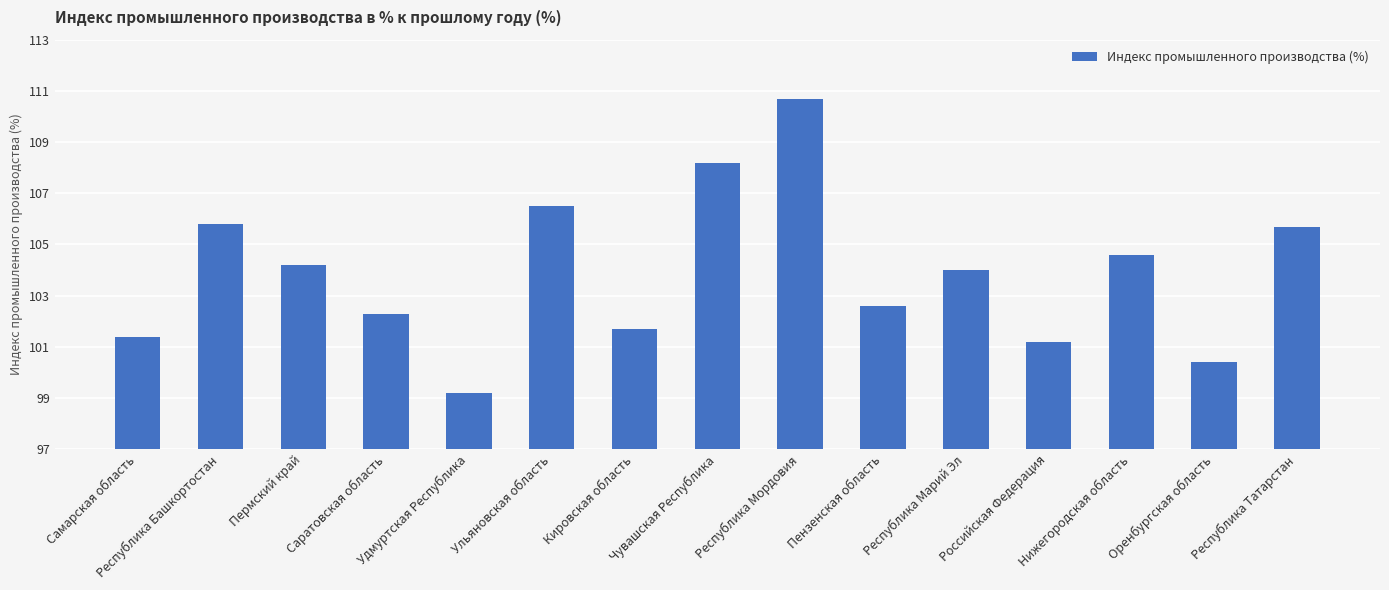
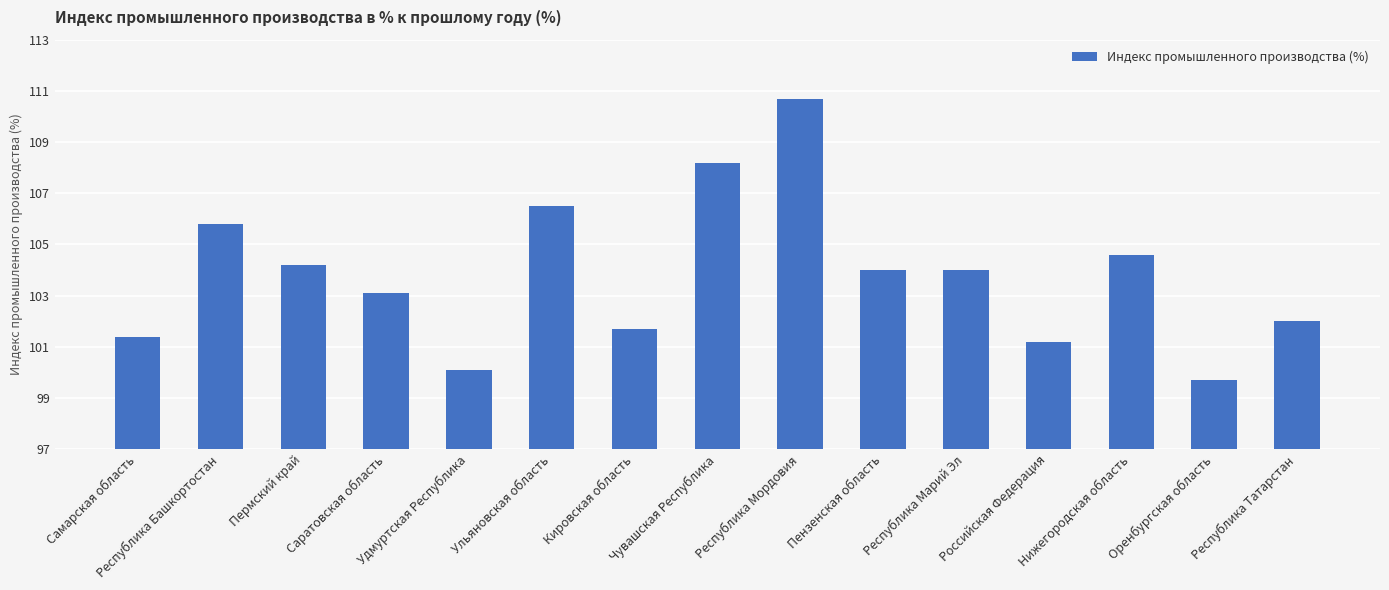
Саратовская область: 102.3 -> 103.1
Удмуртская Республика: 99.2 -> 100.1
Пензенская область: 102.6 -> 104.0
Оренбургская область: 100.4 -> 99.7
Республика Татарстан: 105.7 -> 102.0
